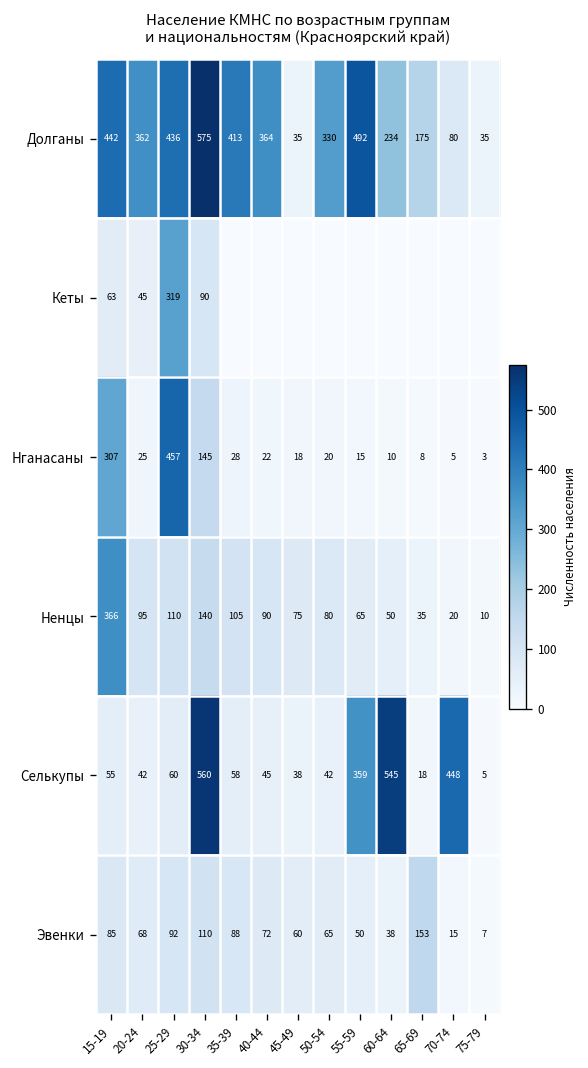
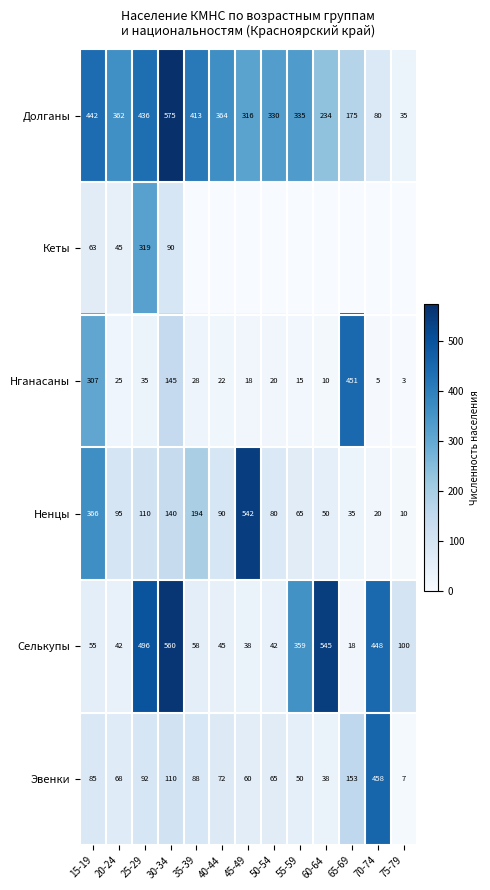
Долганы, 45-49: 35 -> 316
Долганы, 55-59: 492 -> 335
Нганасаны, 25-29: 457 -> 35
Нганасаны, 65-69: 8 -> 451
Ненцы, 35-39: 105 -> 194
Ненцы, 45-49: 75 -> 542
Селькупы, 25-29: 60 -> 496
Селькупы, 75-79: 5 -> 100
Эвенки, 70-74: 15 -> 458
